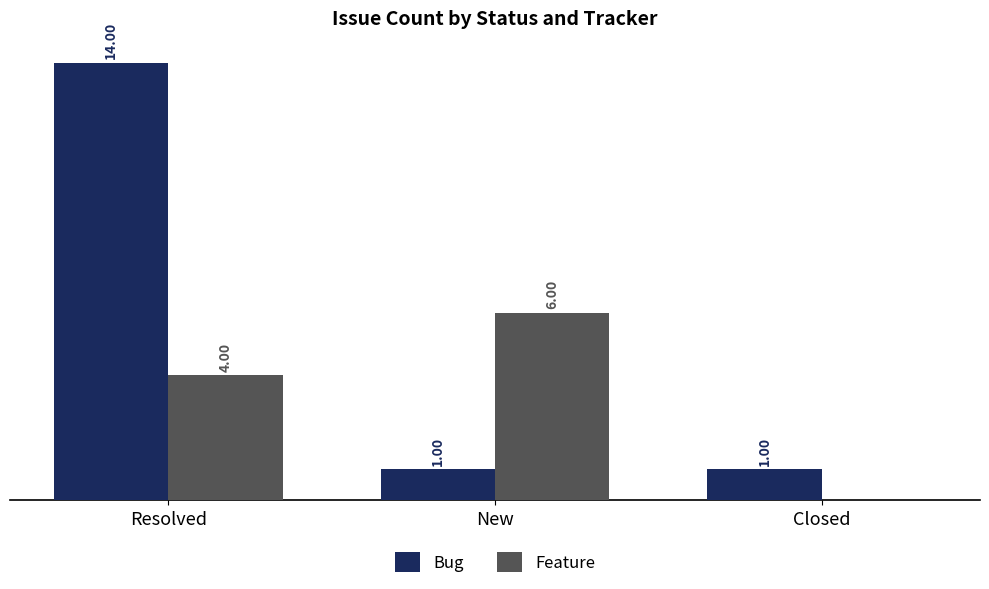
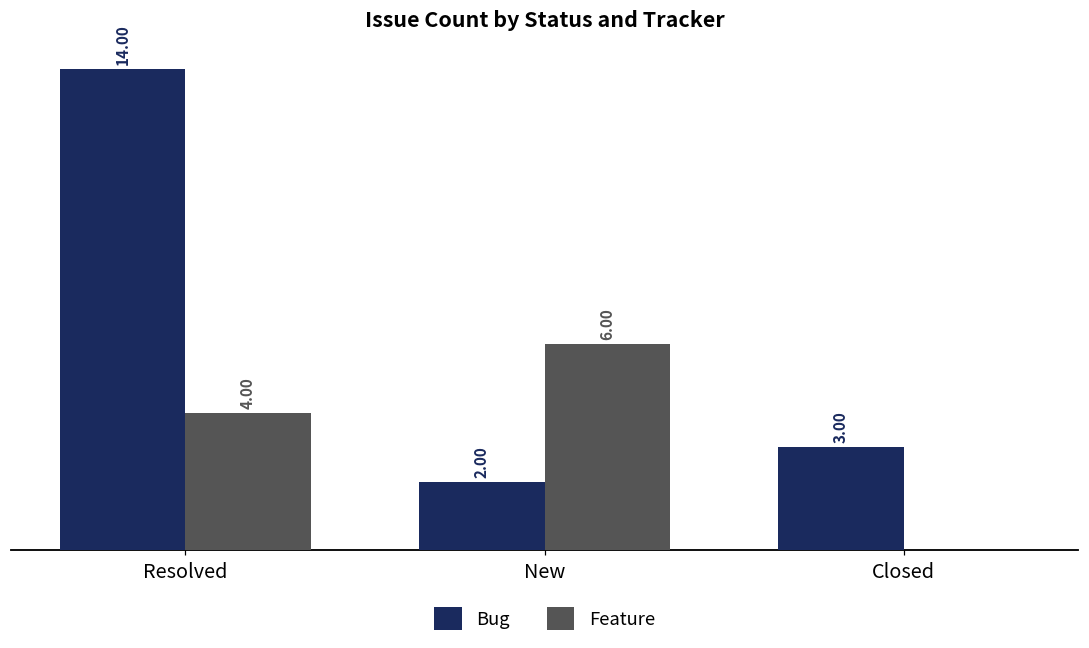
Bug, New: 1.00 -> 2.00
Bug, Closed: 1.00 -> 3.00
